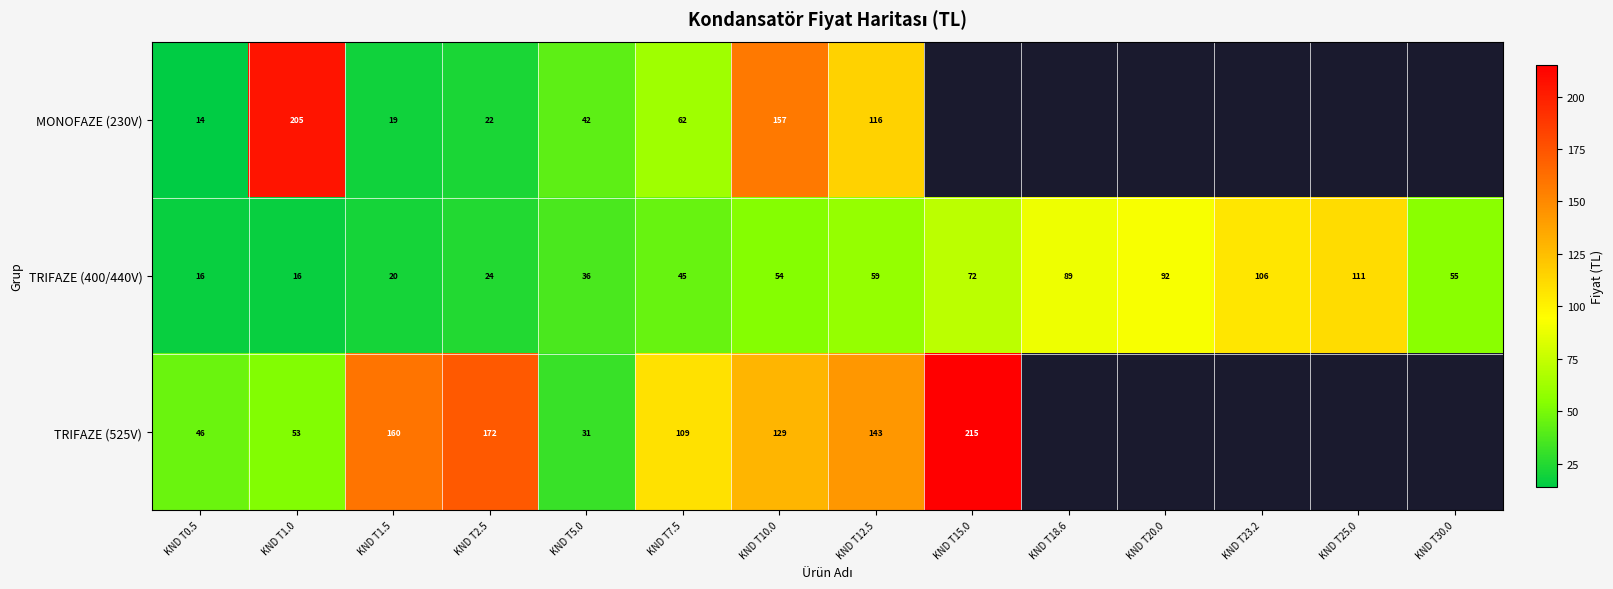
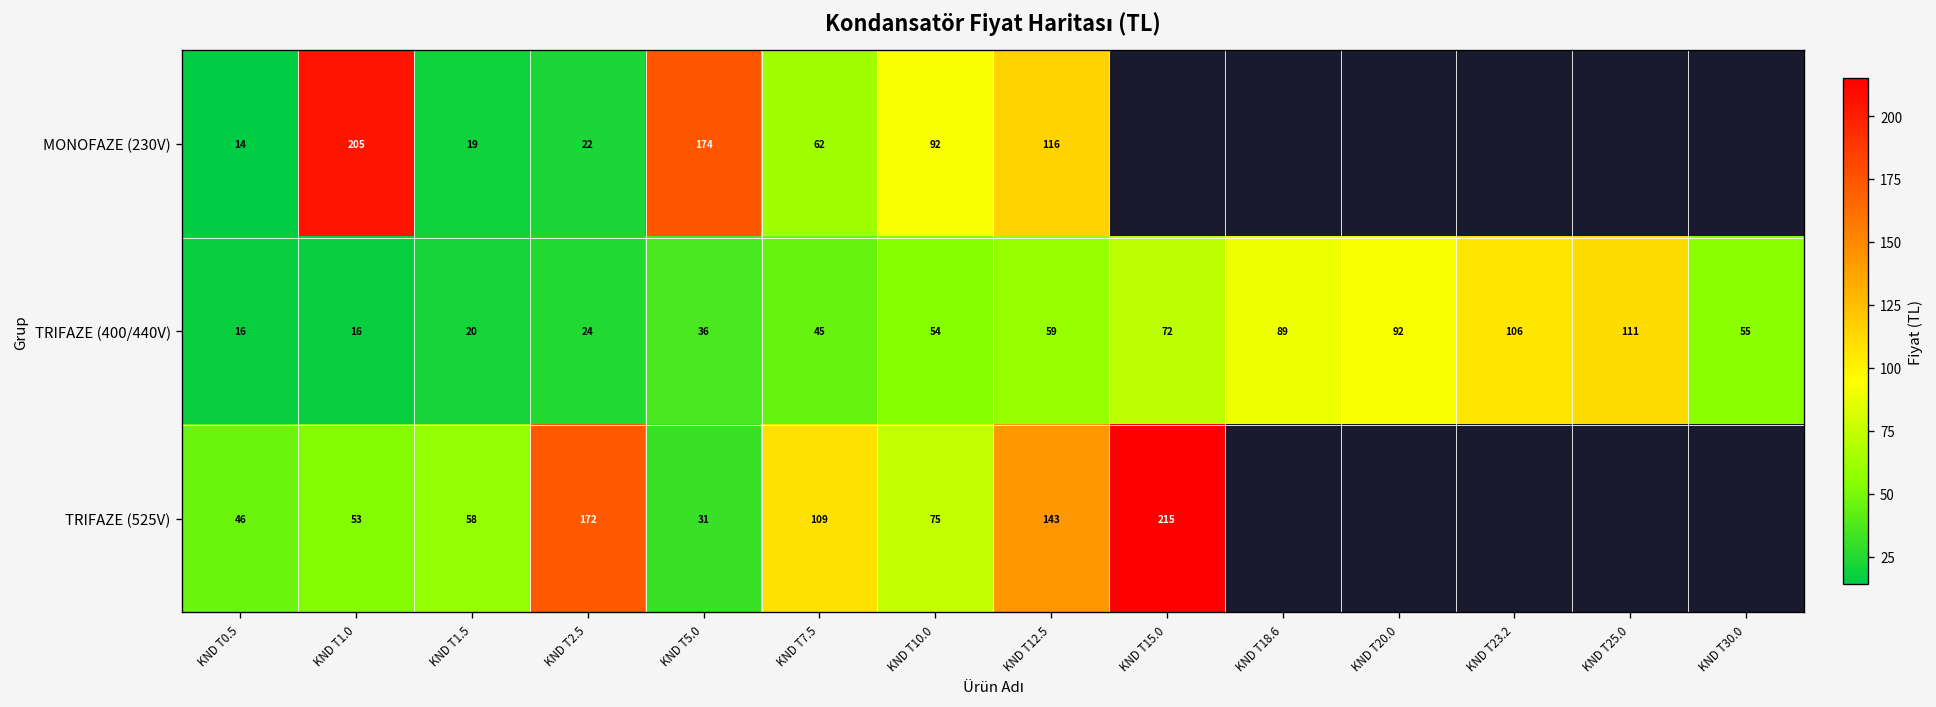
MONOFAZE (230V), KND T5.0: 42 -> 174
MONOFAZE (230V), KND T10.0: 157 -> 92
TRIFAZE (525V), KND T1.5: 160 -> 58
TRIFAZE (525V), KND T10.0: 129 -> 75
